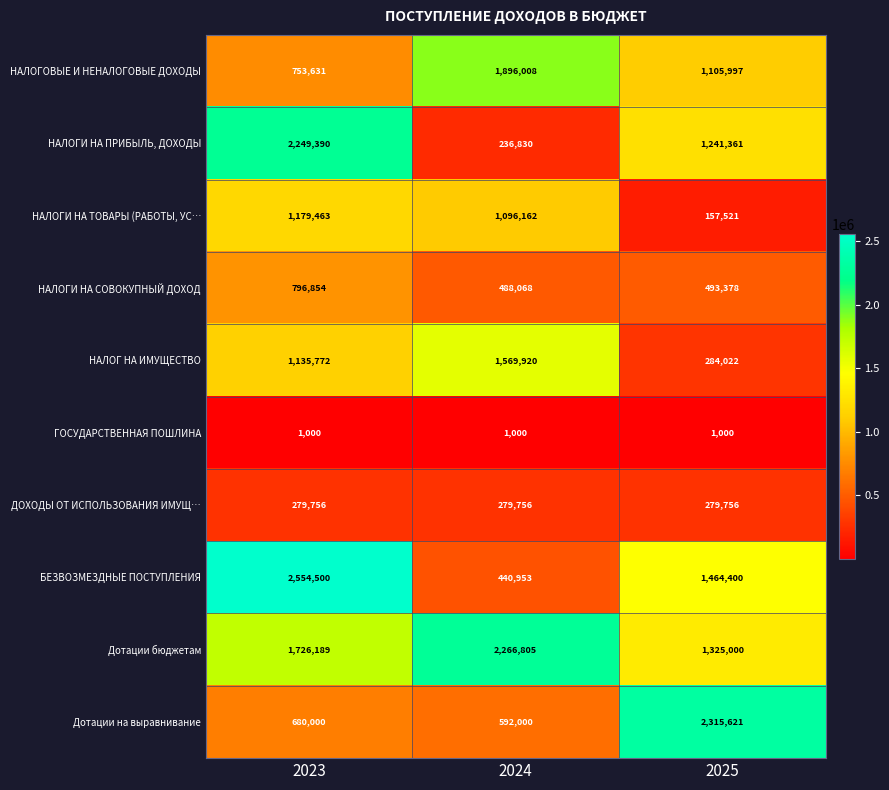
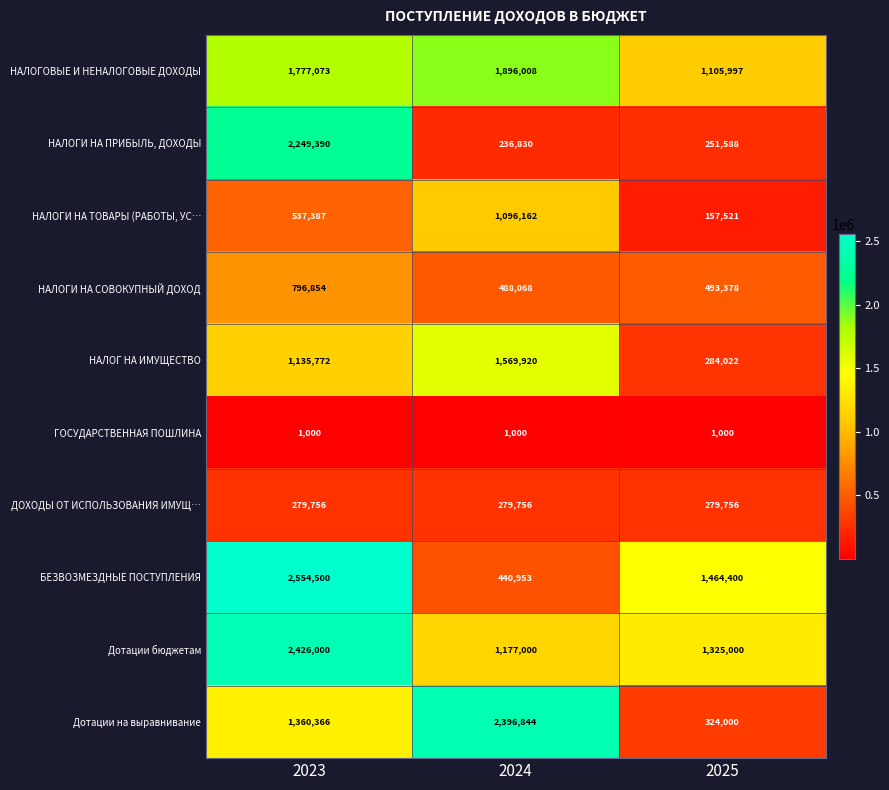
НАЛОГОВЫЕ И НЕНАЛОГОВЫЕ ДОХОДЫ, 2023: 753,631 -> 1,777,073
НАЛОГИ НА ПРИБЫЛЬ, ДОХОДЫ, 2025: 1,241,361 -> 251,588
НАЛОГИ НА ТОВАРЫ (РАБОТЫ, УС…, 2023: 1,179,463 -> 537,387
Дотации бюджетам, 2023: 1,726,189 -> 2,426,000
Дотации бюджетам, 2024: 2,266,805 -> 1,177,000
Дотации на выравнивание, 2023: 680,000 -> 1,360,366
Дотации на выравнивание, 2024: 592,000 -> 2,396,844
Дотации на выравнивание, 2025: 2,315,621 -> 324,000
